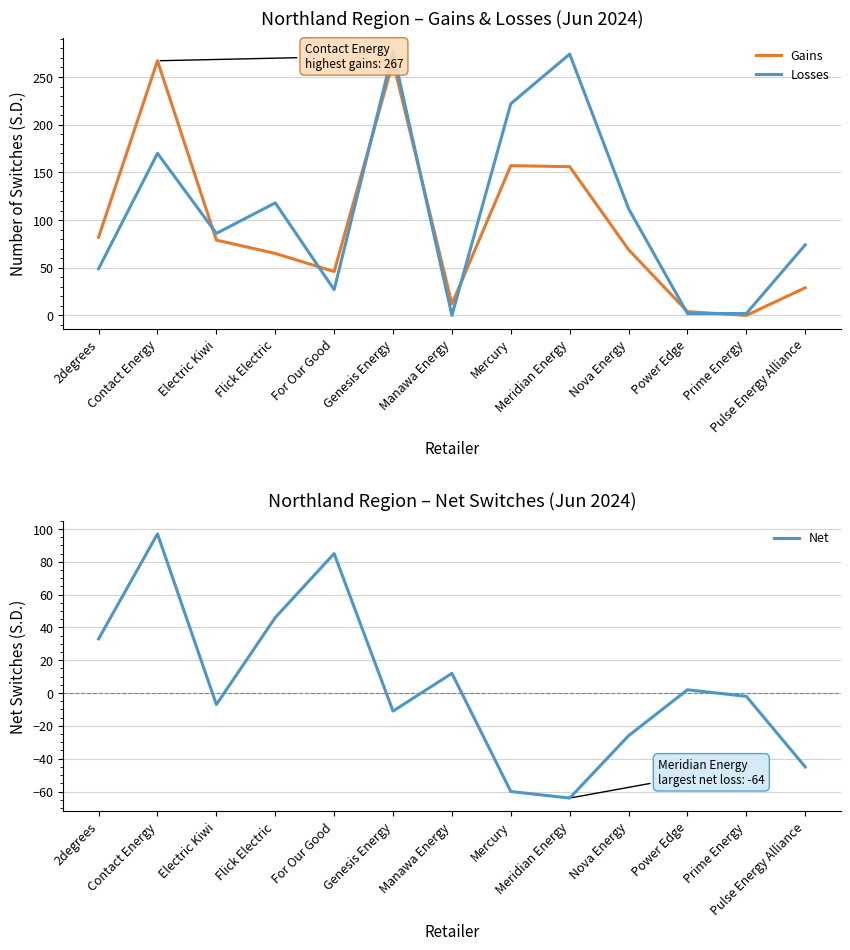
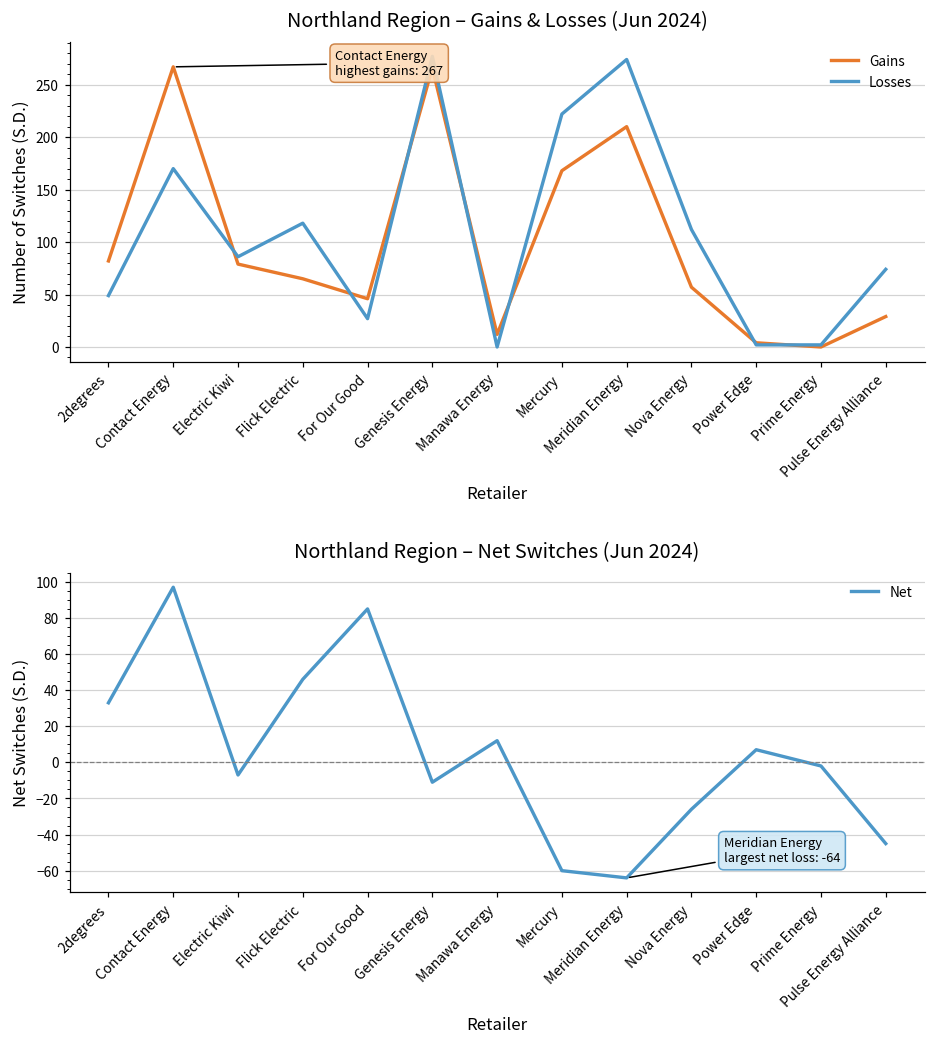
Northland Region – Gains & Losses (Jun 2024), Gains, Mercury: 160 -> 170
Northland Region – Gains & Losses (Jun 2024), Gains, Meridian Energy: 160 -> 210
Northland Region – Gains & Losses (Jun 2024), Gains, Nova Energy: 70 -> 60
Northland Region – Net Switches (Jun 2024), Power Edge: 2 -> 7
